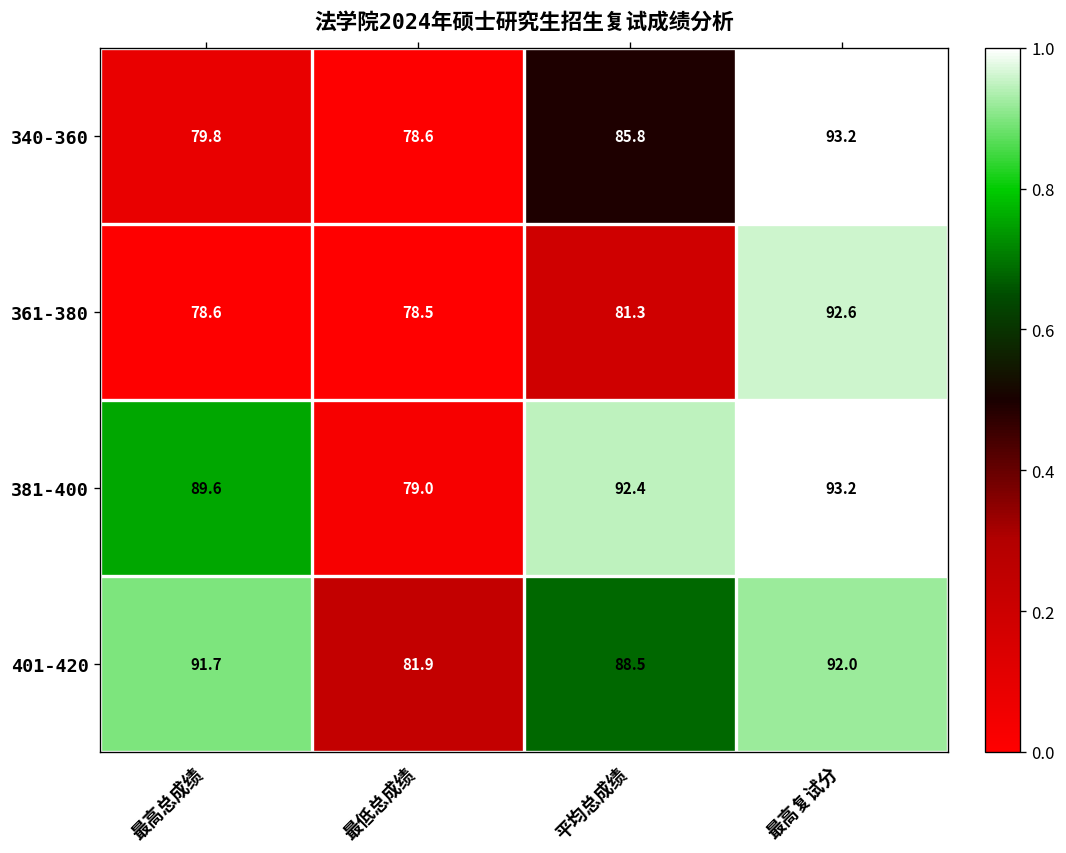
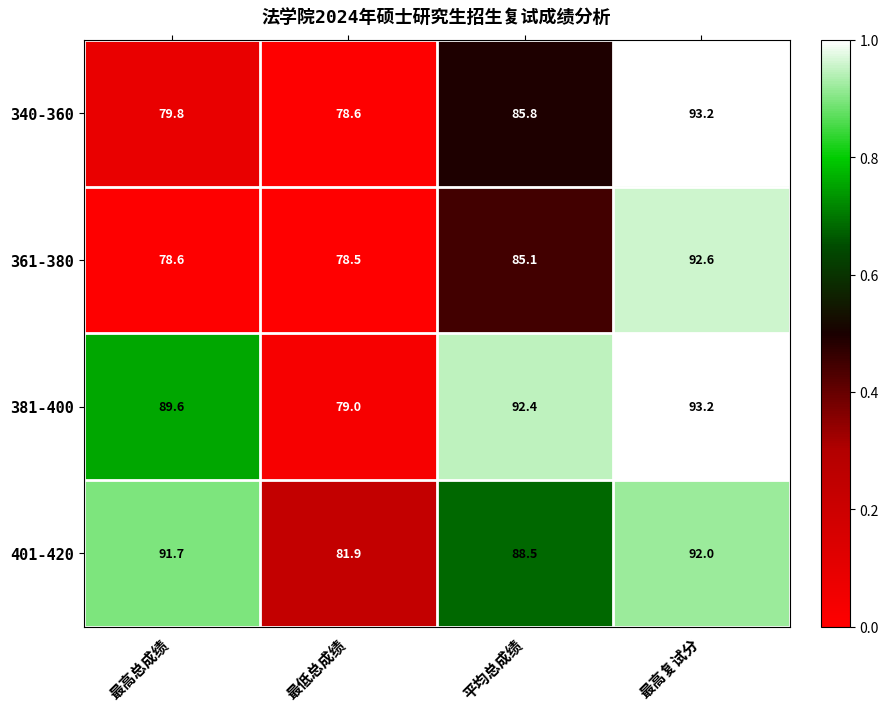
361-380, 平均总成绩: 81.3 -> 85.1
